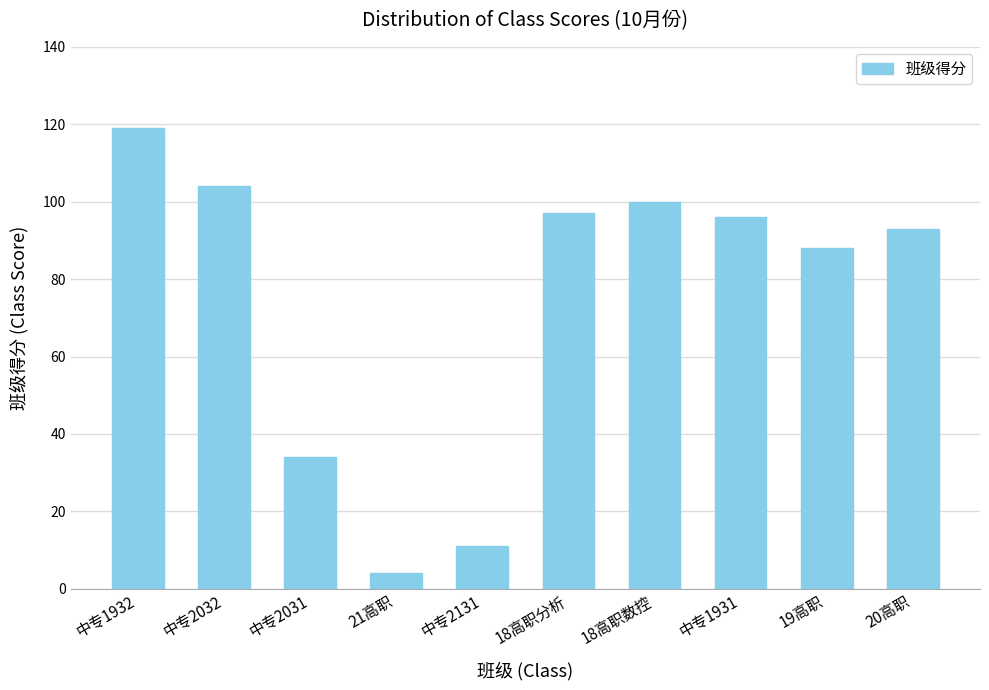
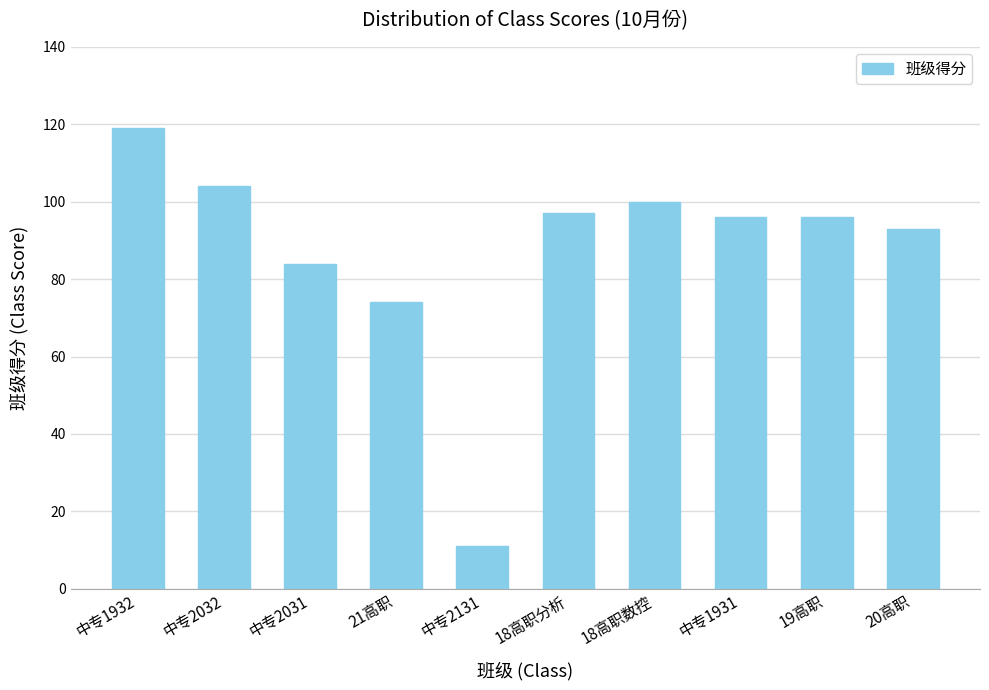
中专2031: 34 -> 84
21高职: 4 -> 74
19高职: 88 -> 96
